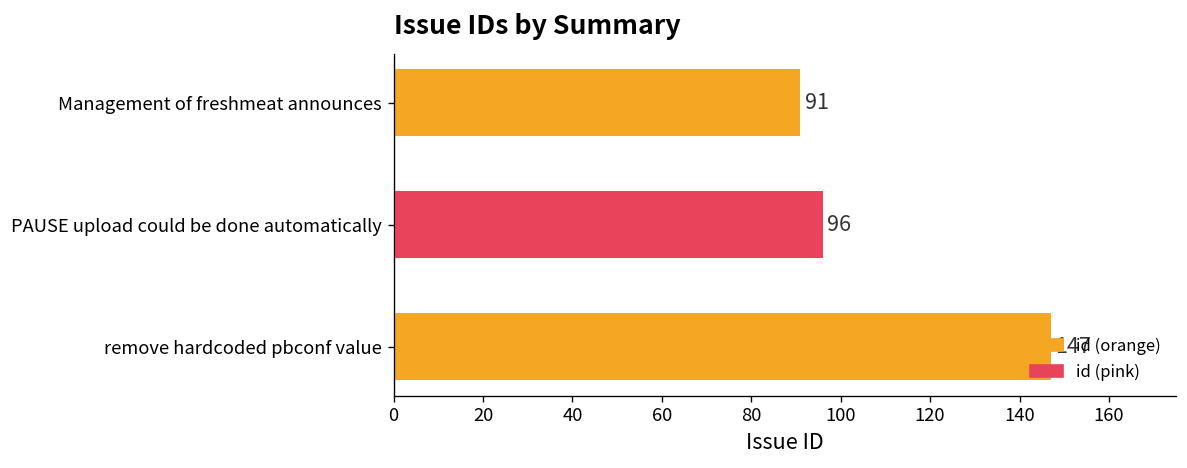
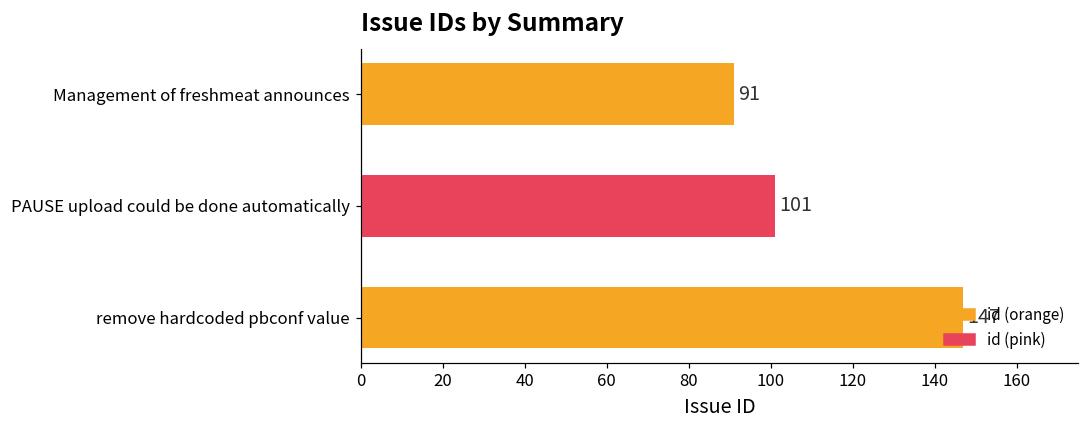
PAUSE upload could be done automatically: 96 -> 101
